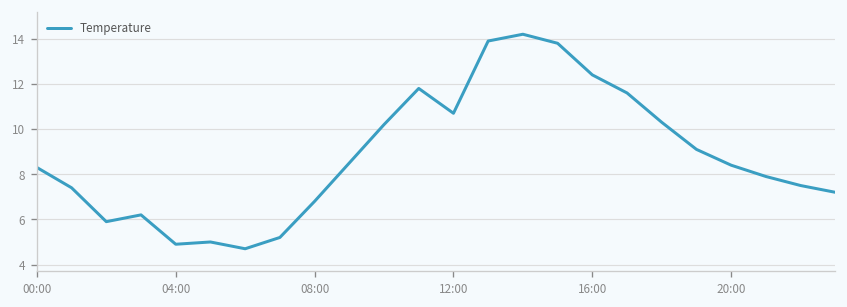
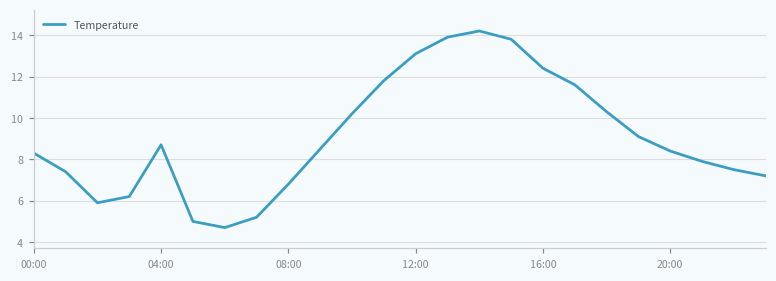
04:00: 4.9 -> 8.7
12:00: 10.7 -> 13.1
